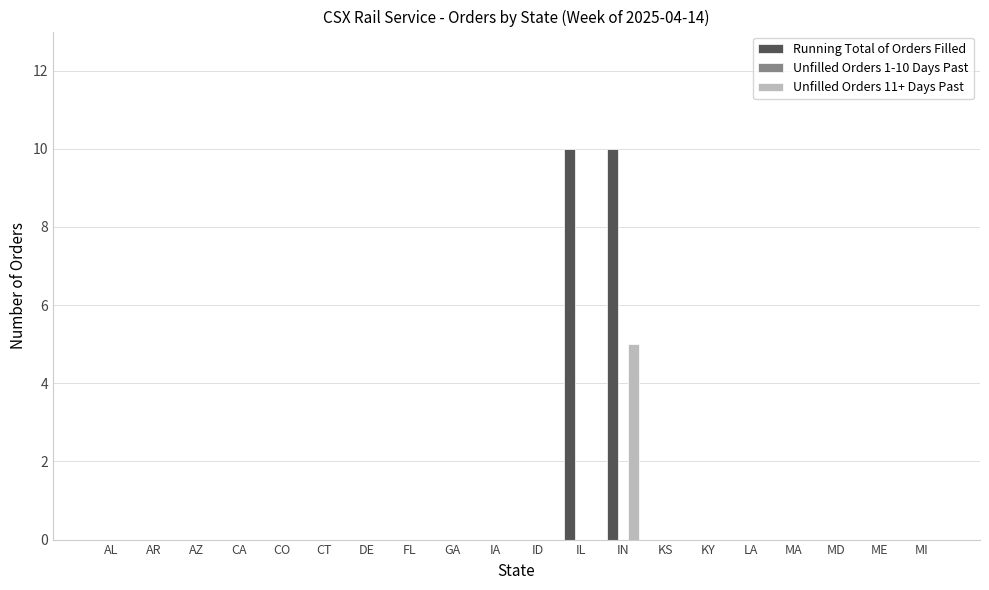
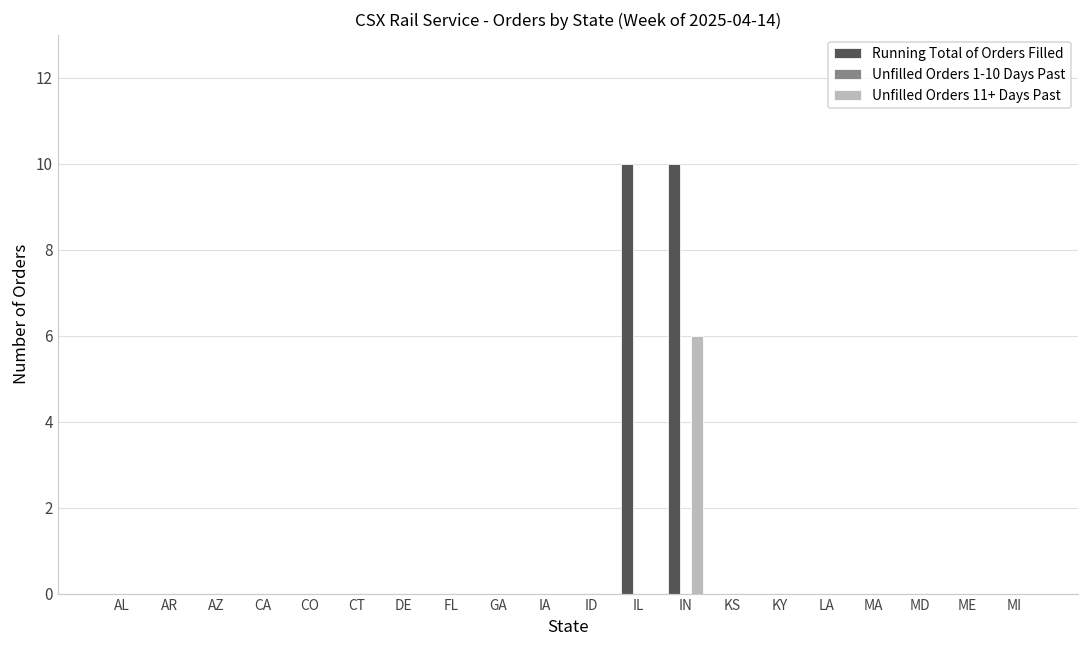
Unfilled Orders 11+ Days Past, IN: 5 -> 6
